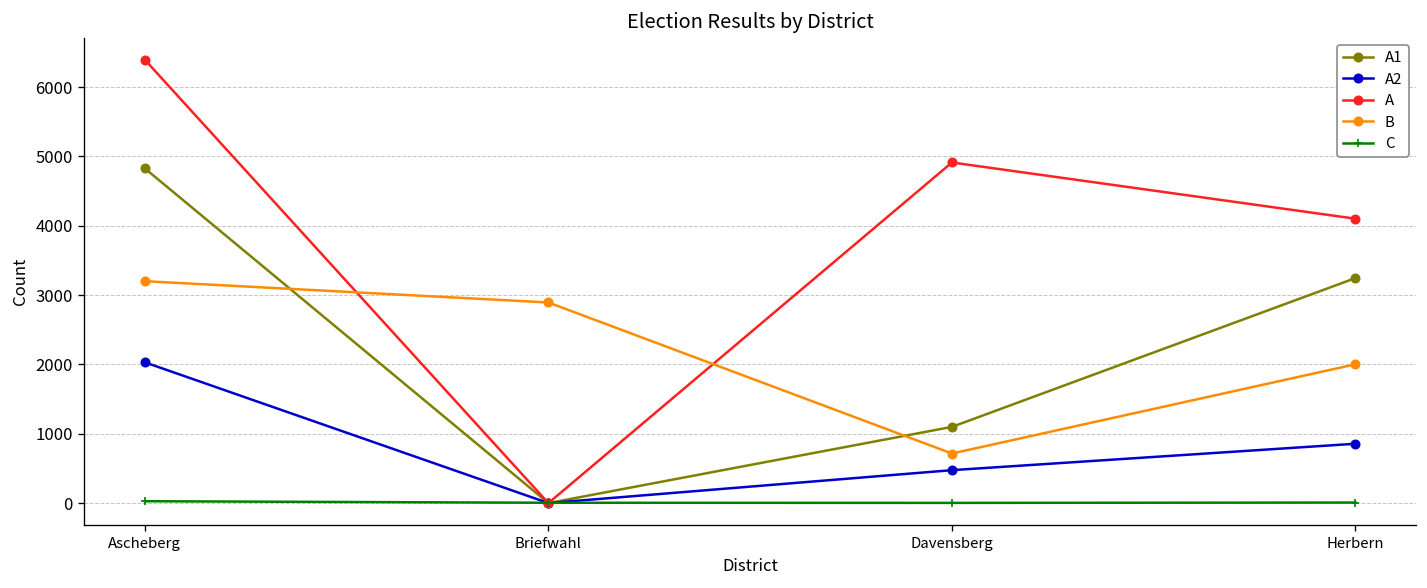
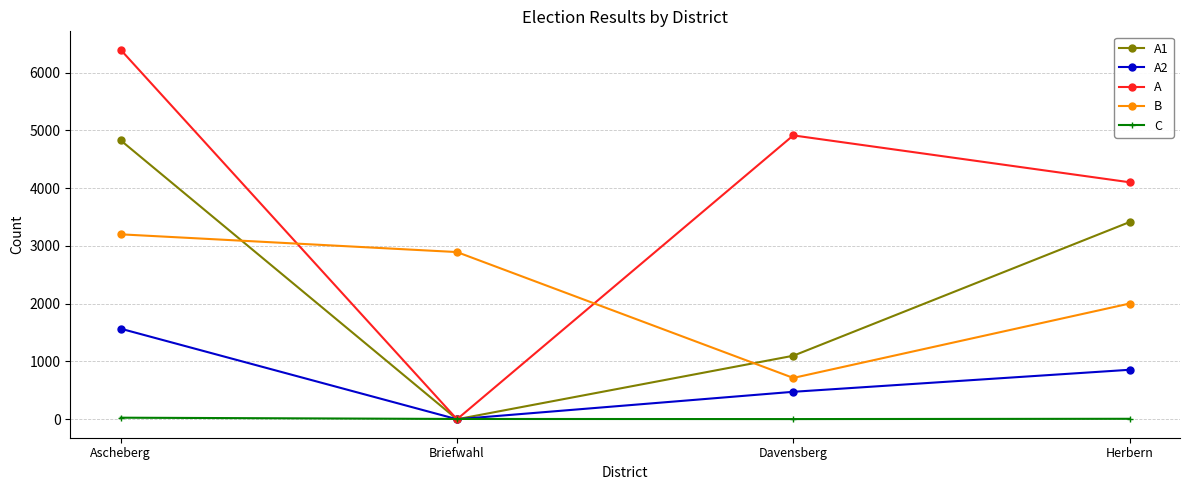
A2, Ascheberg: 2000 -> 1600
A1, Herbern: 3200 -> 3400
